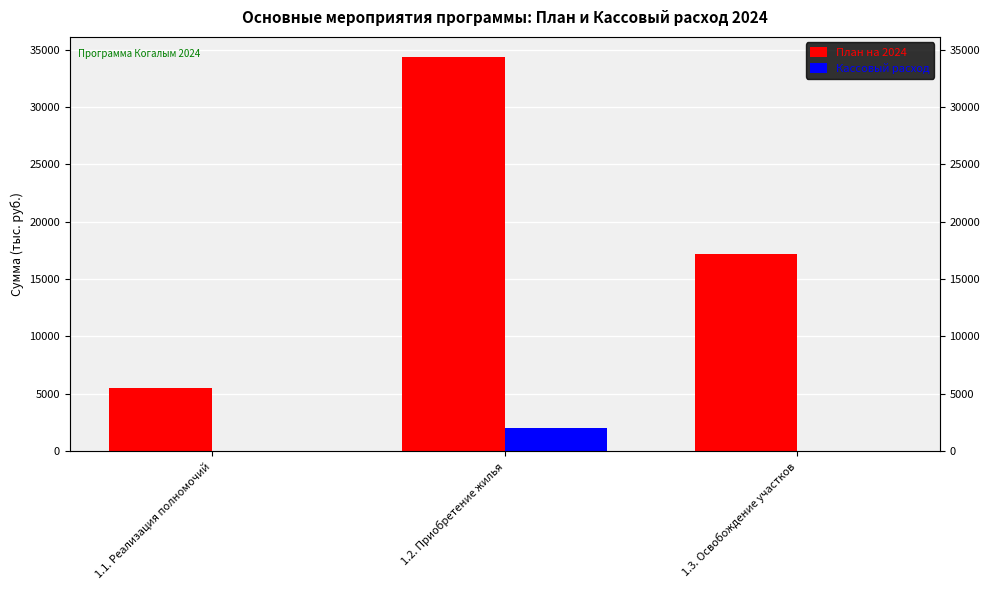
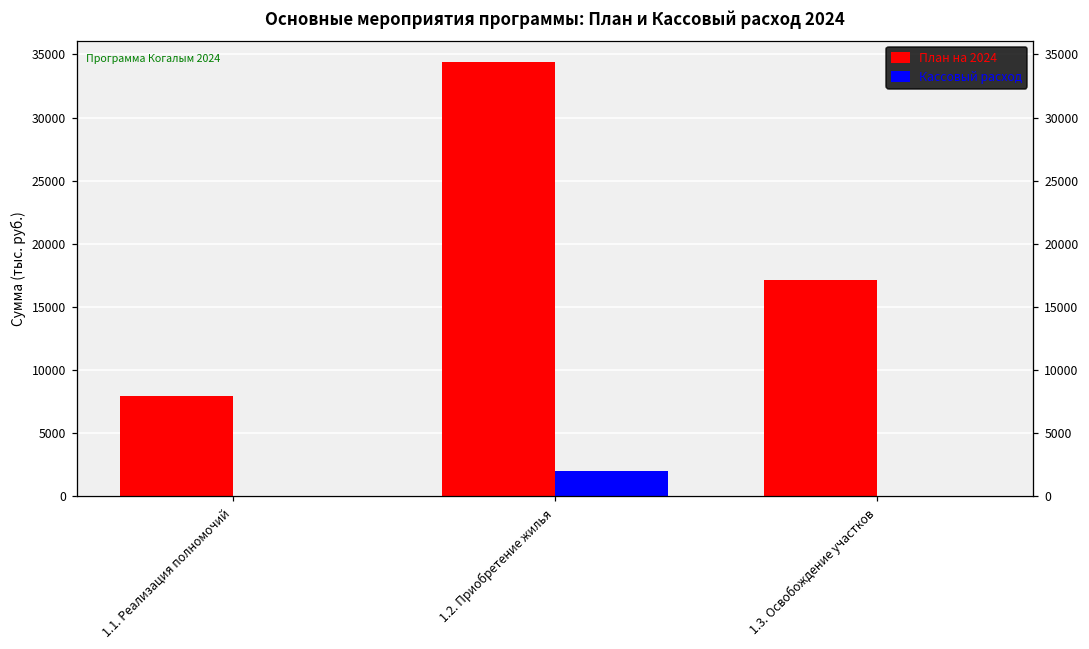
План на 2024, 1.1. Реализация полномочий: 5500 -> 7900
